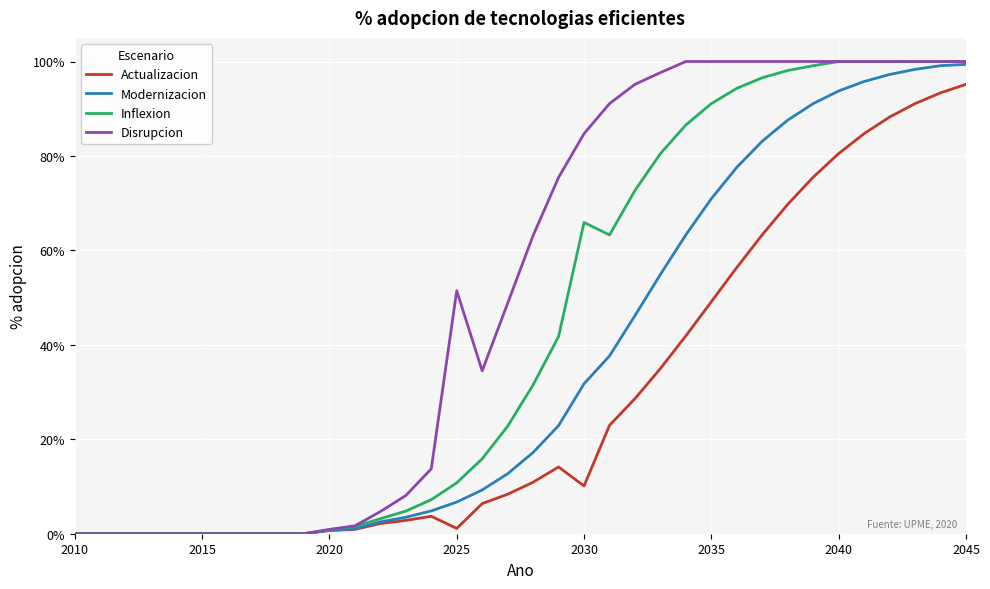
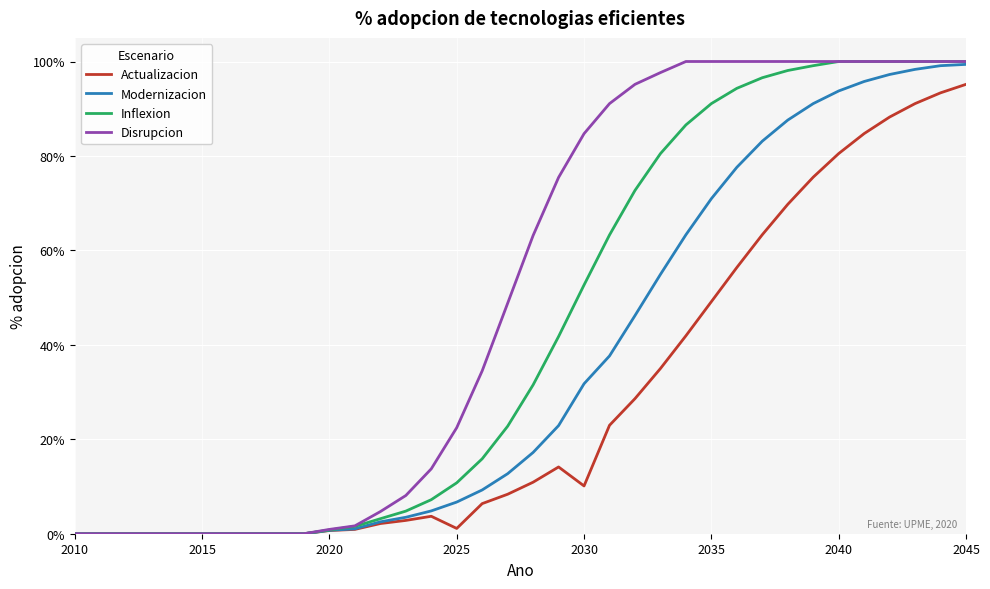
Disrupcion, 2025: 51% -> 22%
Inflexion, 2030: 66% -> 53%
